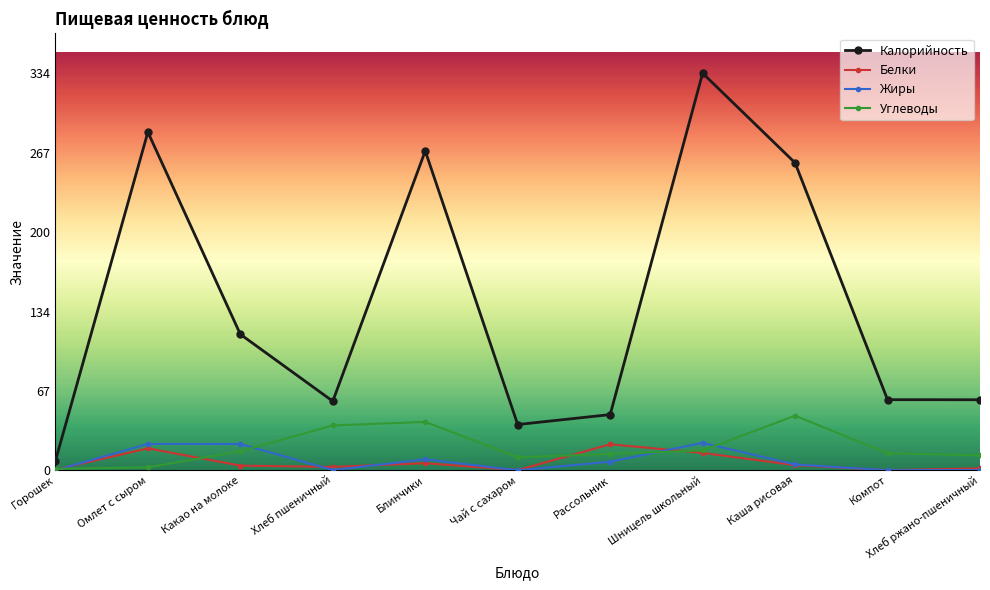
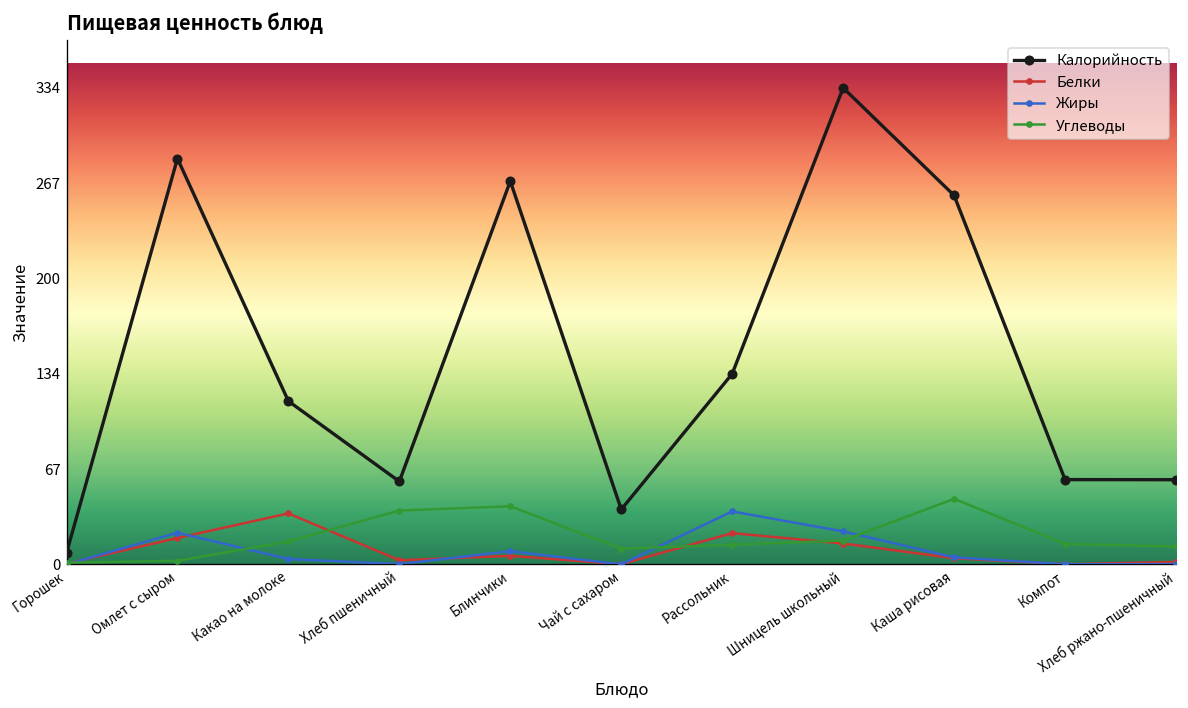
Белки, Какао на молоке: 4 -> 36
Жиры, Какао на молоке: 22 -> 4
Калорийность, Рассольник: 47 -> 134
Жиры, Рассольник: 7 -> 37
